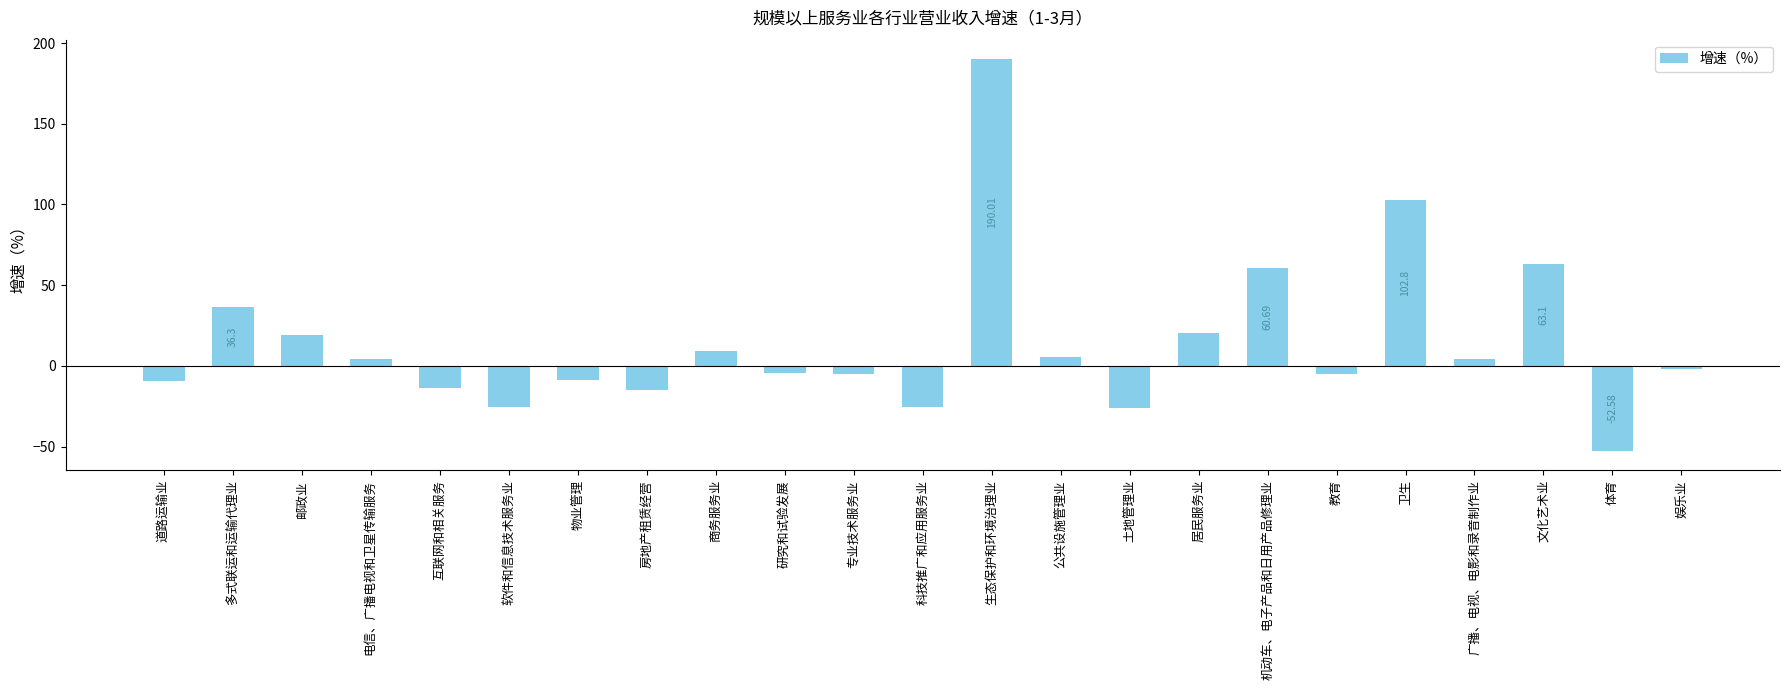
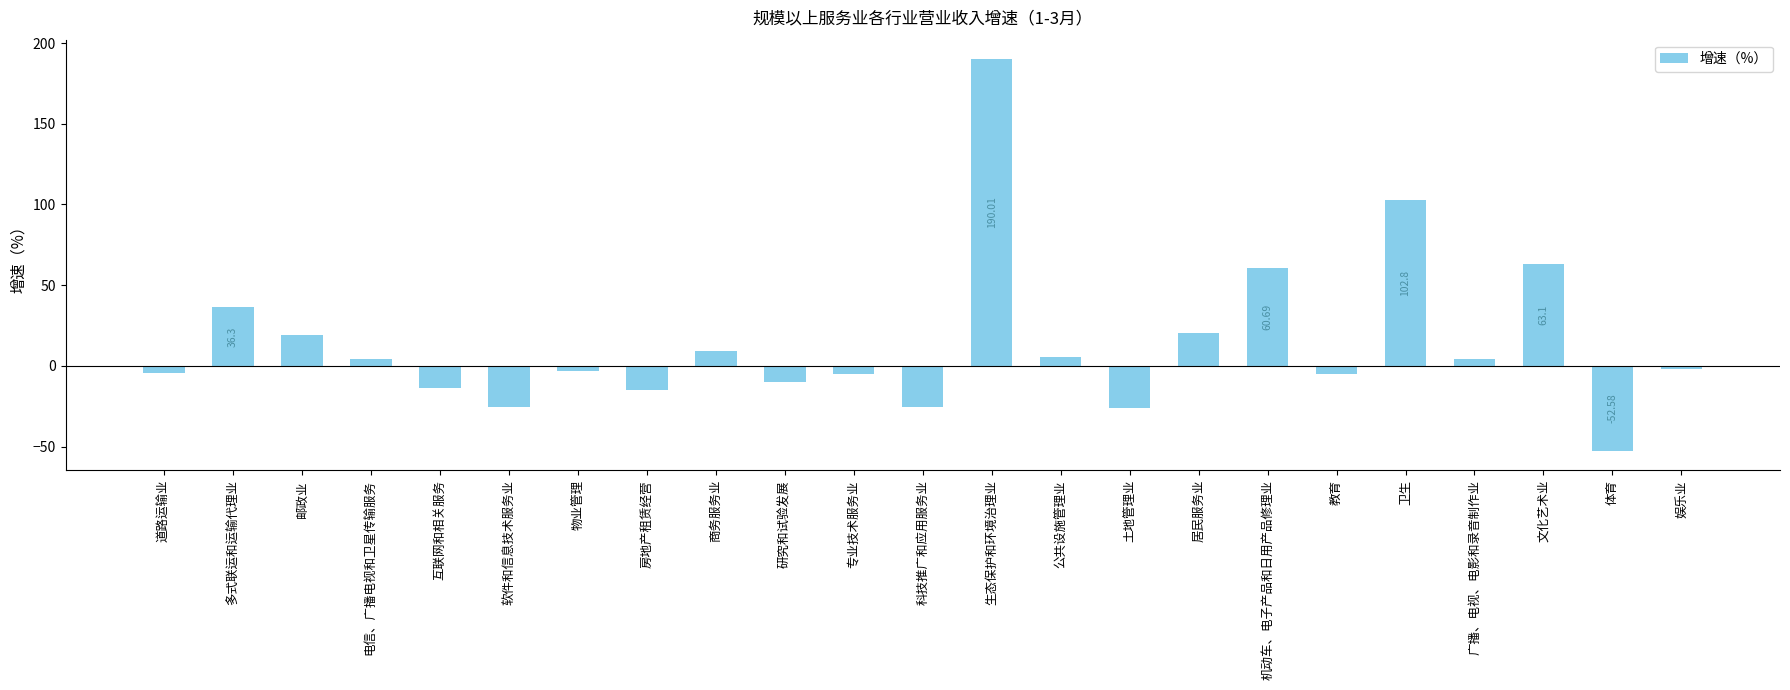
道路运输业: -9 -> -4
物业管理: -9 -> -3
研究和试验发展: -5 -> -10
